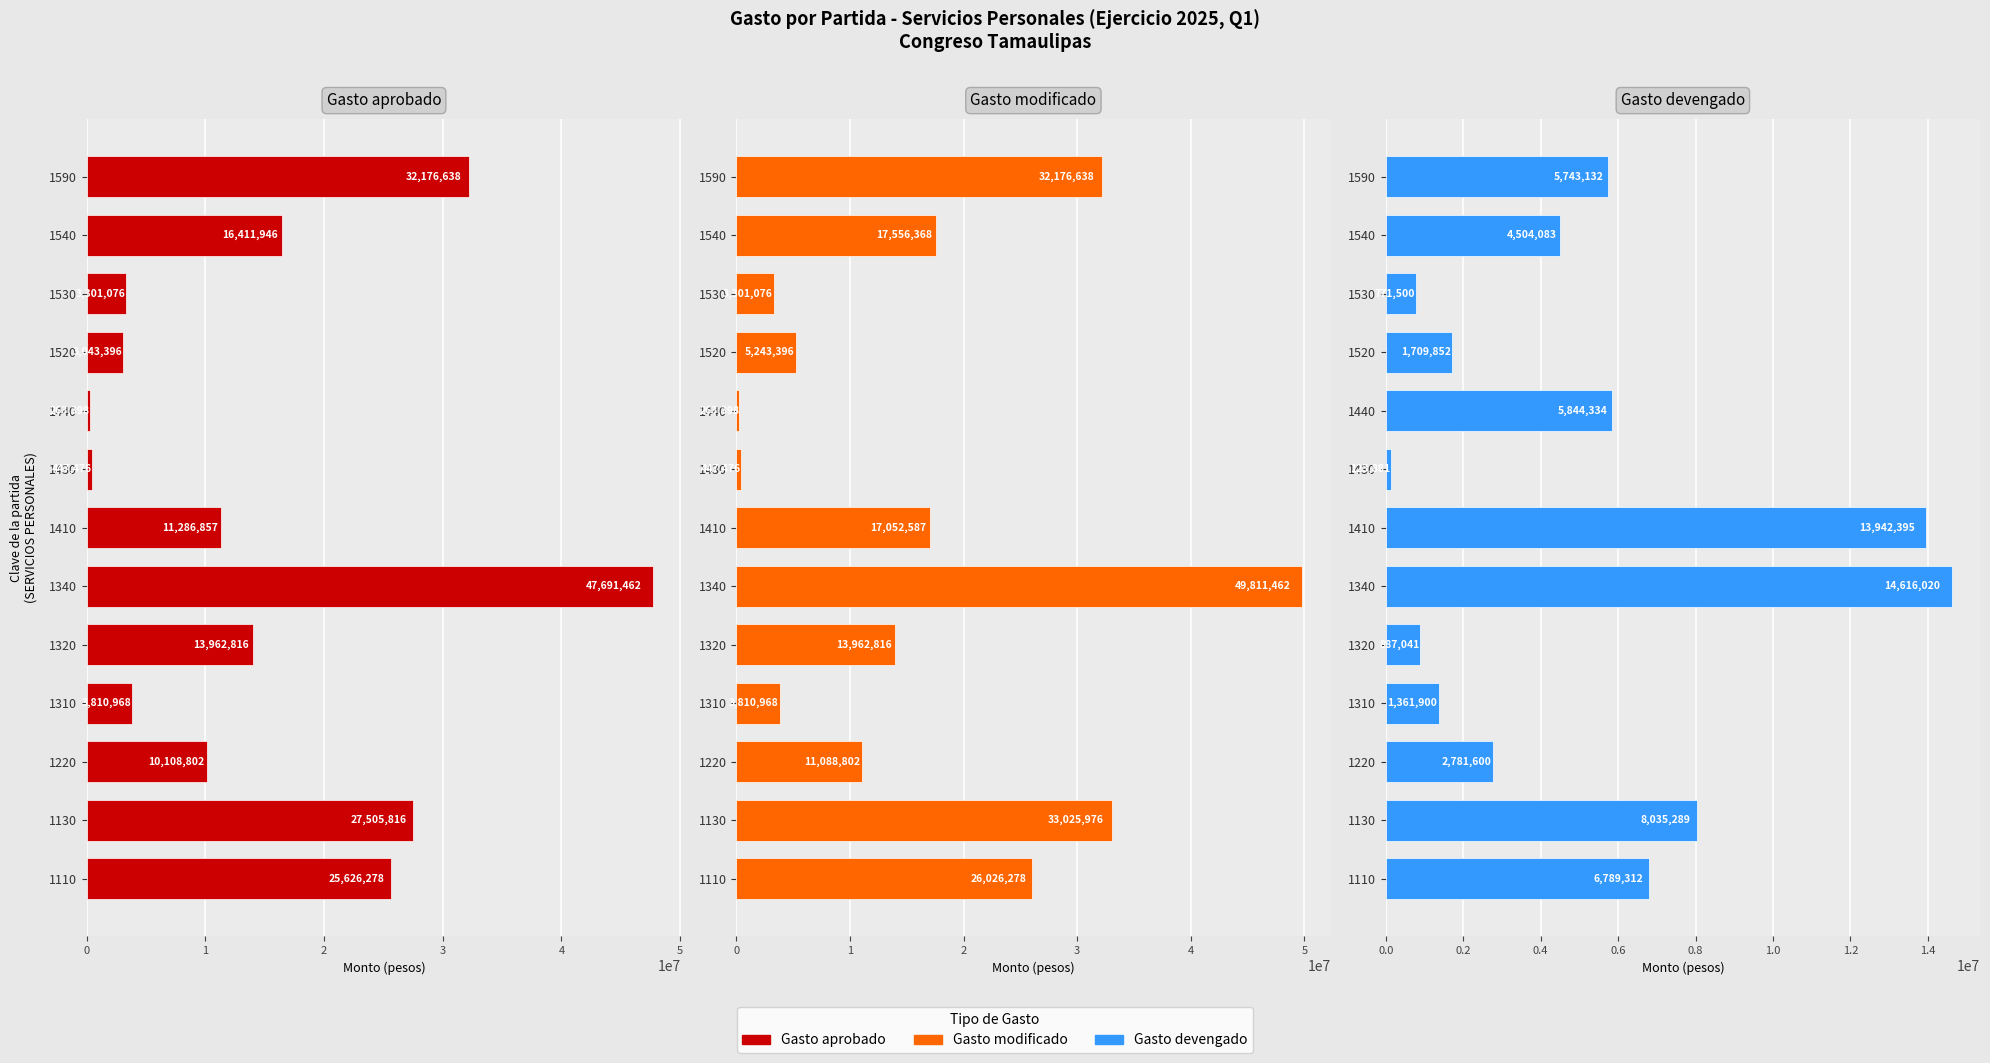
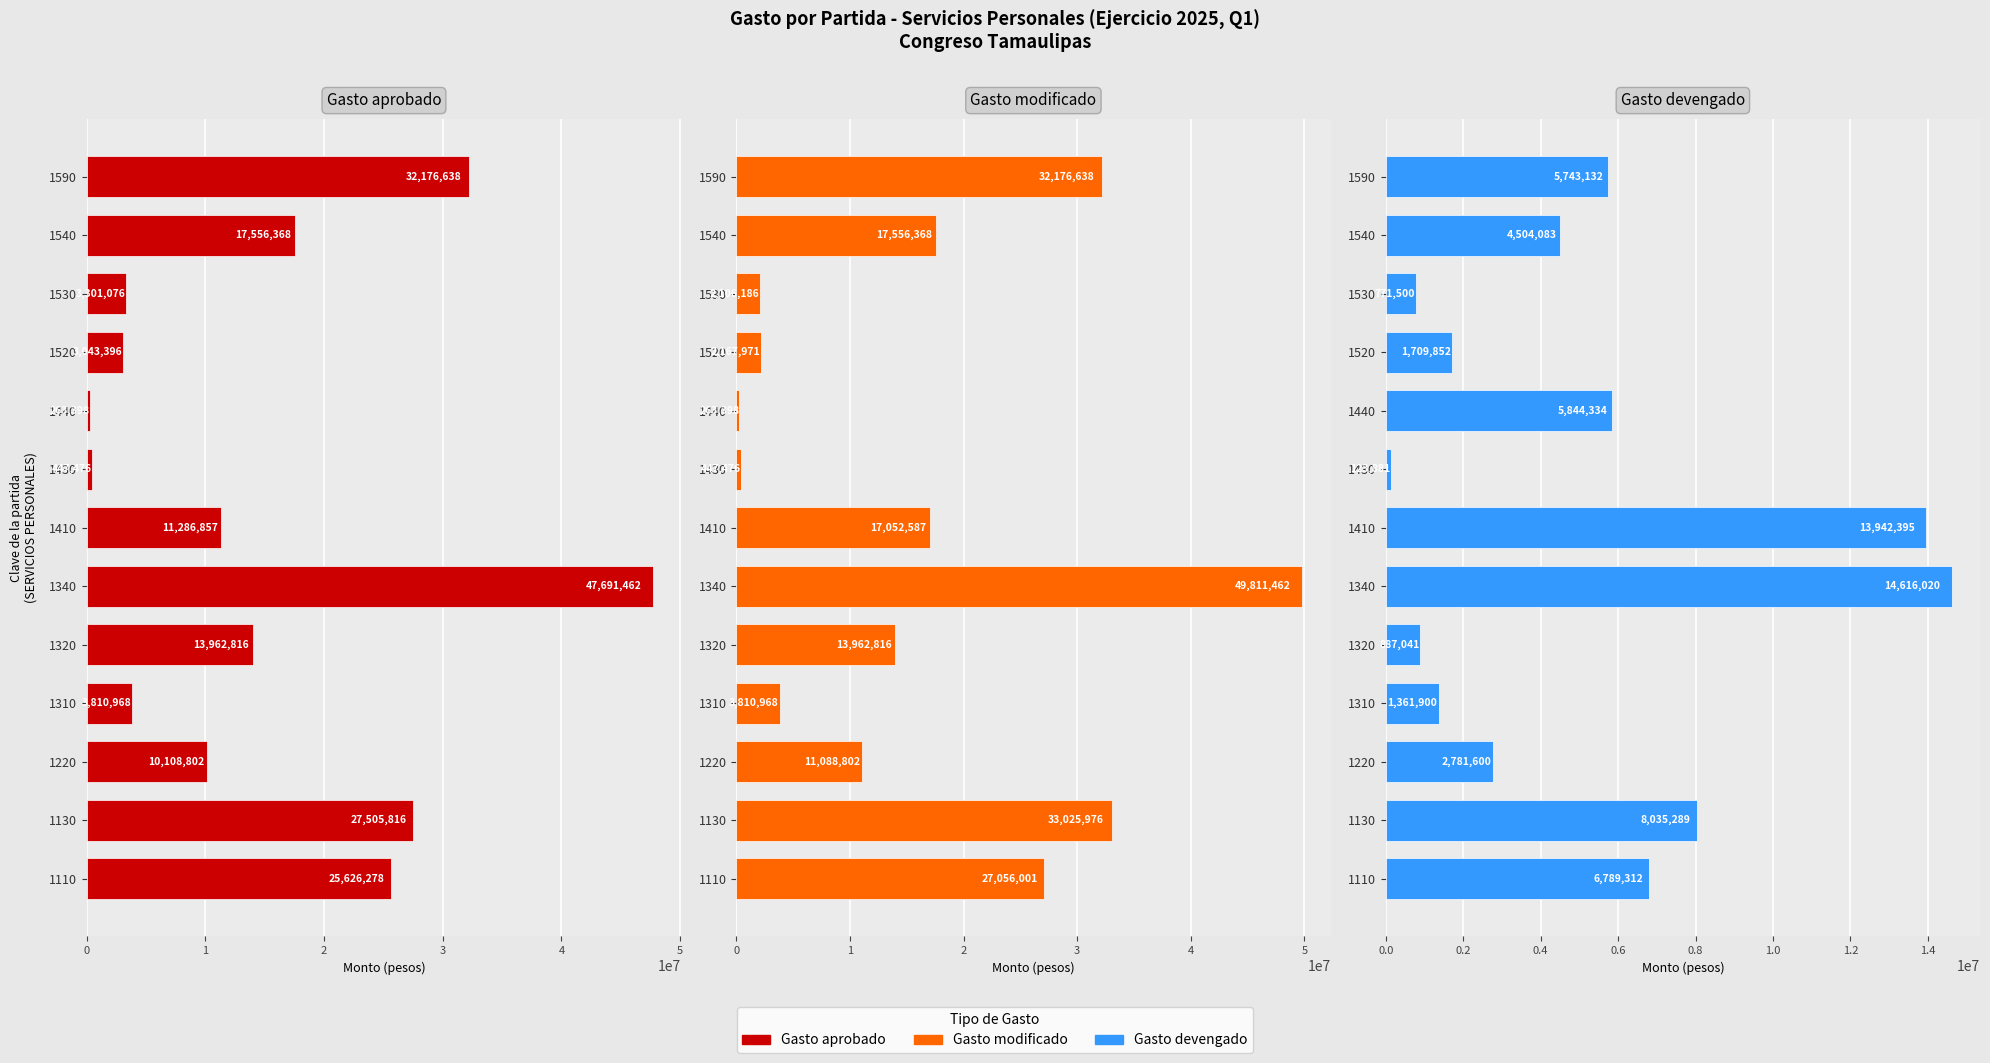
Gasto aprobado, 1540: 16,411,946 -> 17,556,368
Gasto modificado, 1530: 3,301,076 -> 2,106,186
Gasto modificado, 1520: 5,243,396 -> 2,167,971
Gasto modificado, 1110: 26,026,278 -> 27,056,001
